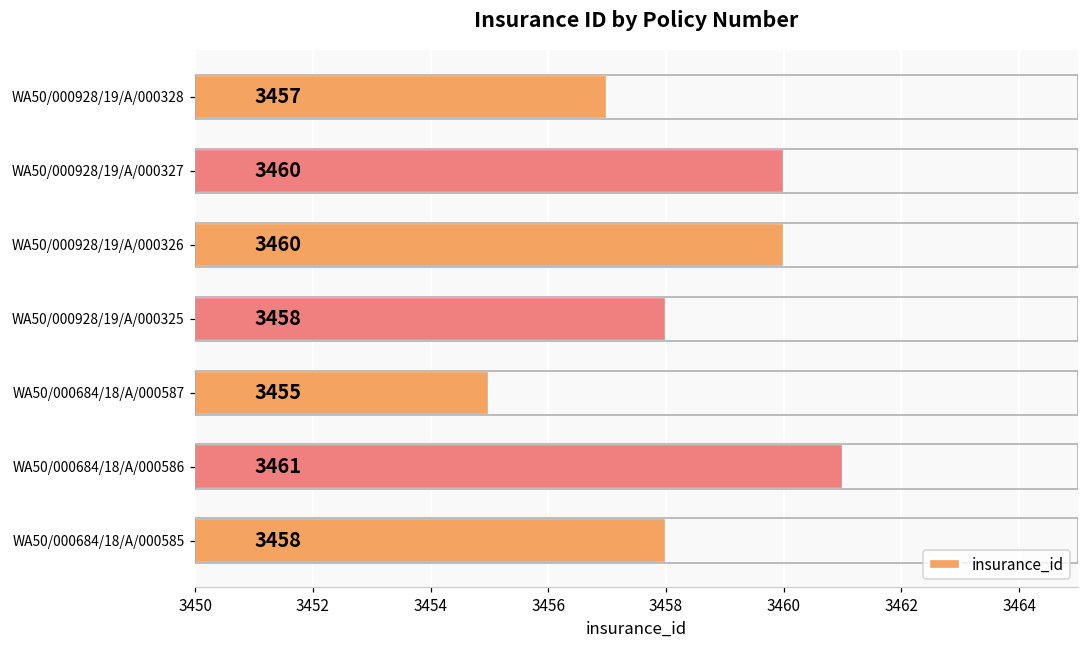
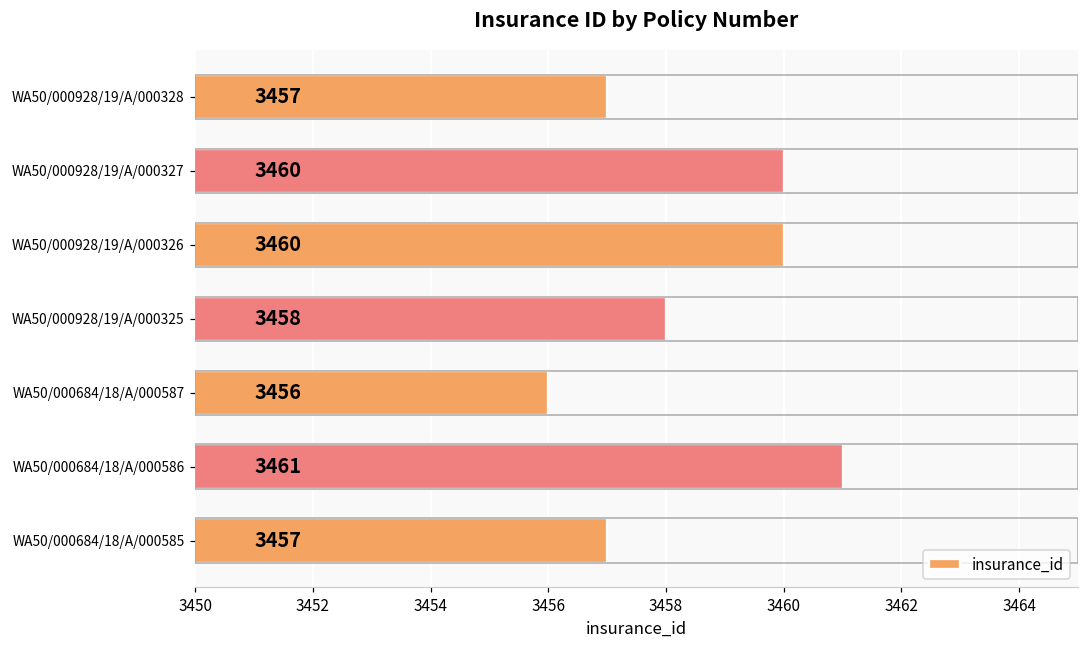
WA50/000684/18/A/000587: 3455 -> 3456
WA50/000684/18/A/000585: 3458 -> 3457
